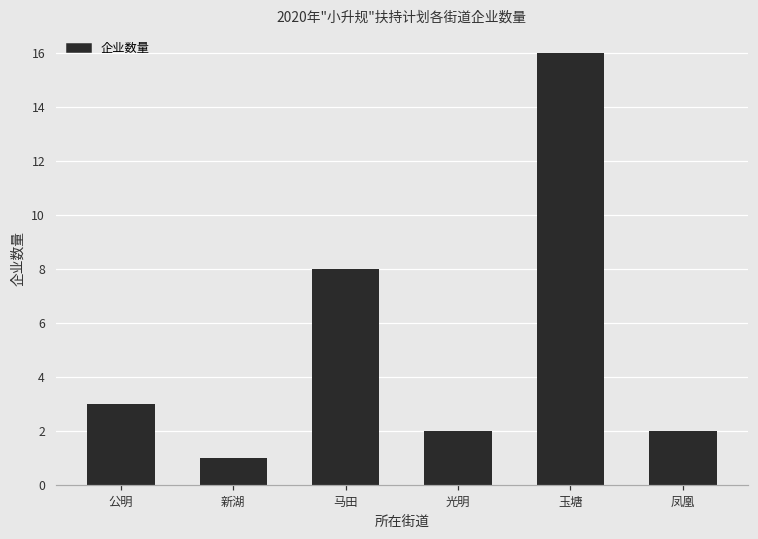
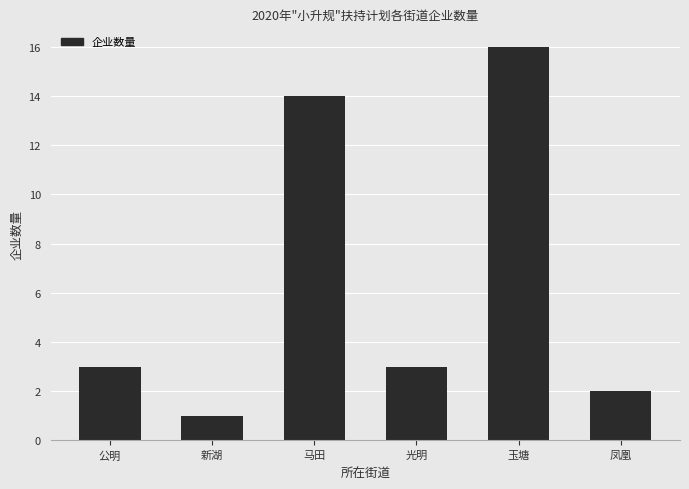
马田: 8 -> 14
光明: 2 -> 3
